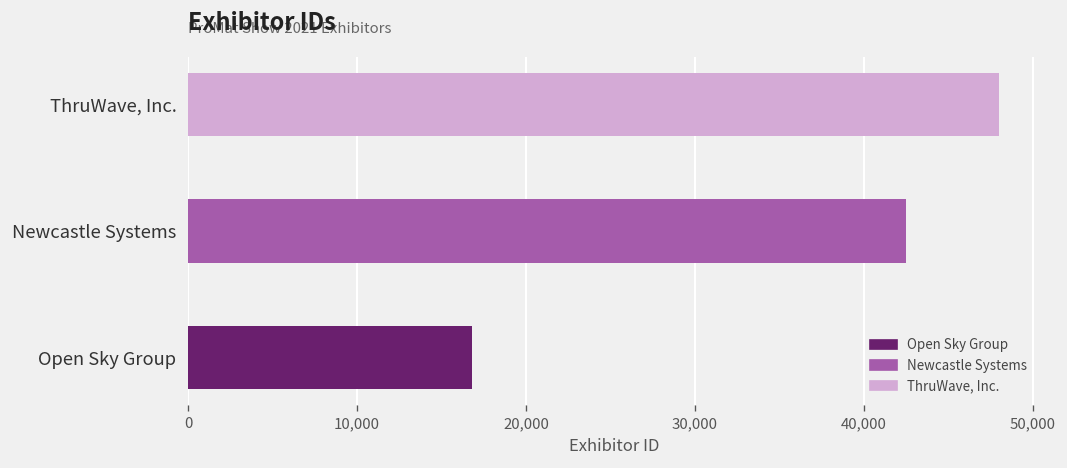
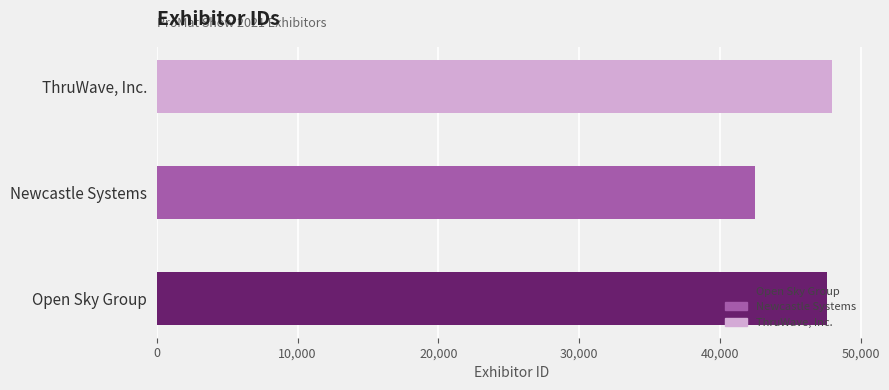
Open Sky Group: 16,800 -> 47,600
